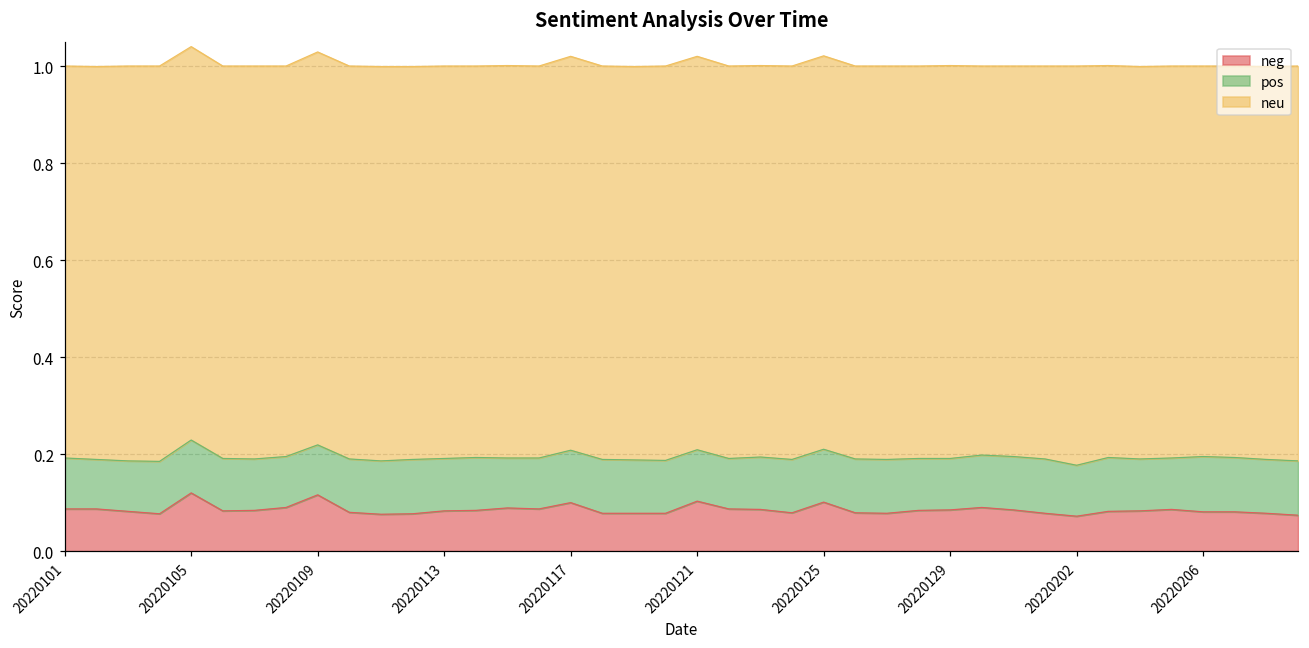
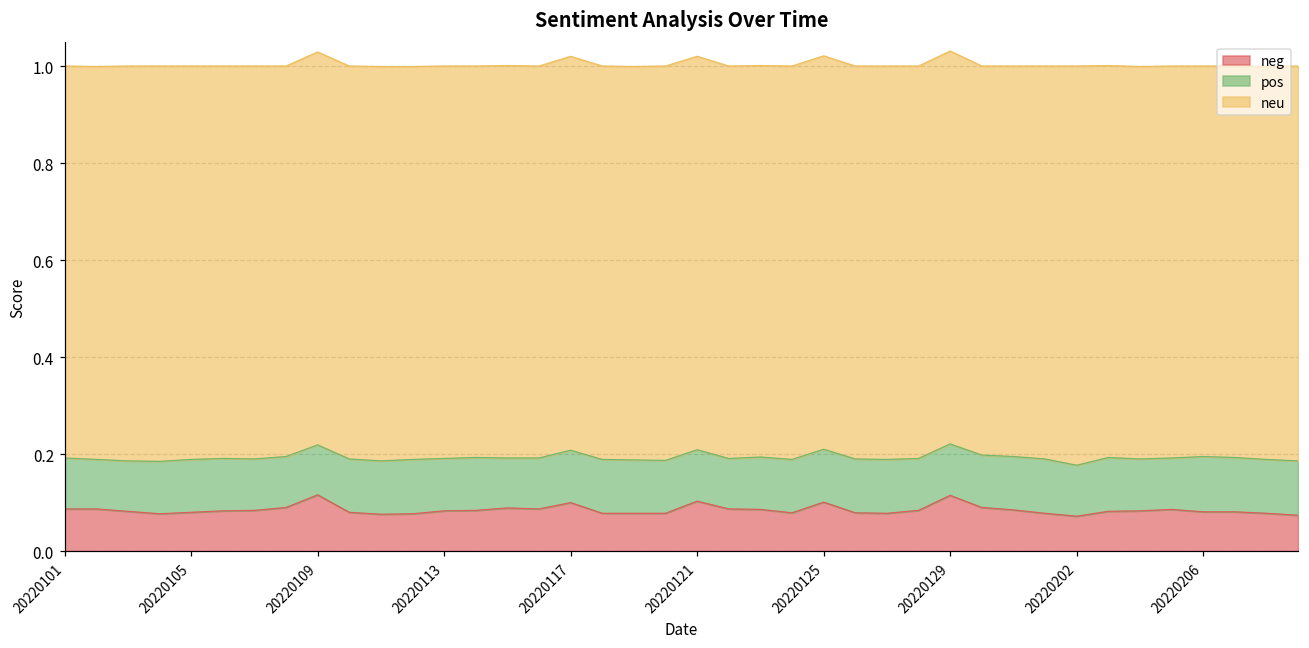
neg, 20220105: 0.12 -> 0.08
neg, 20220129: 0.09 -> 0.12
